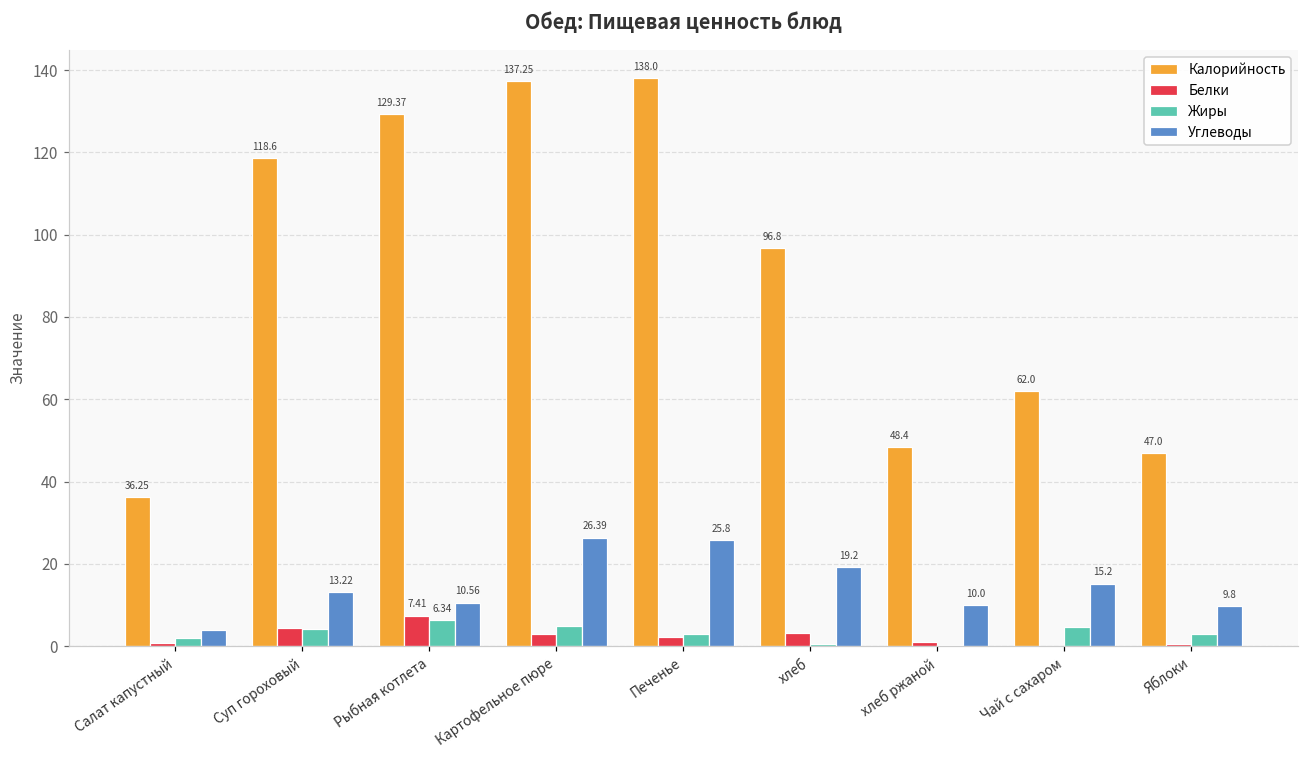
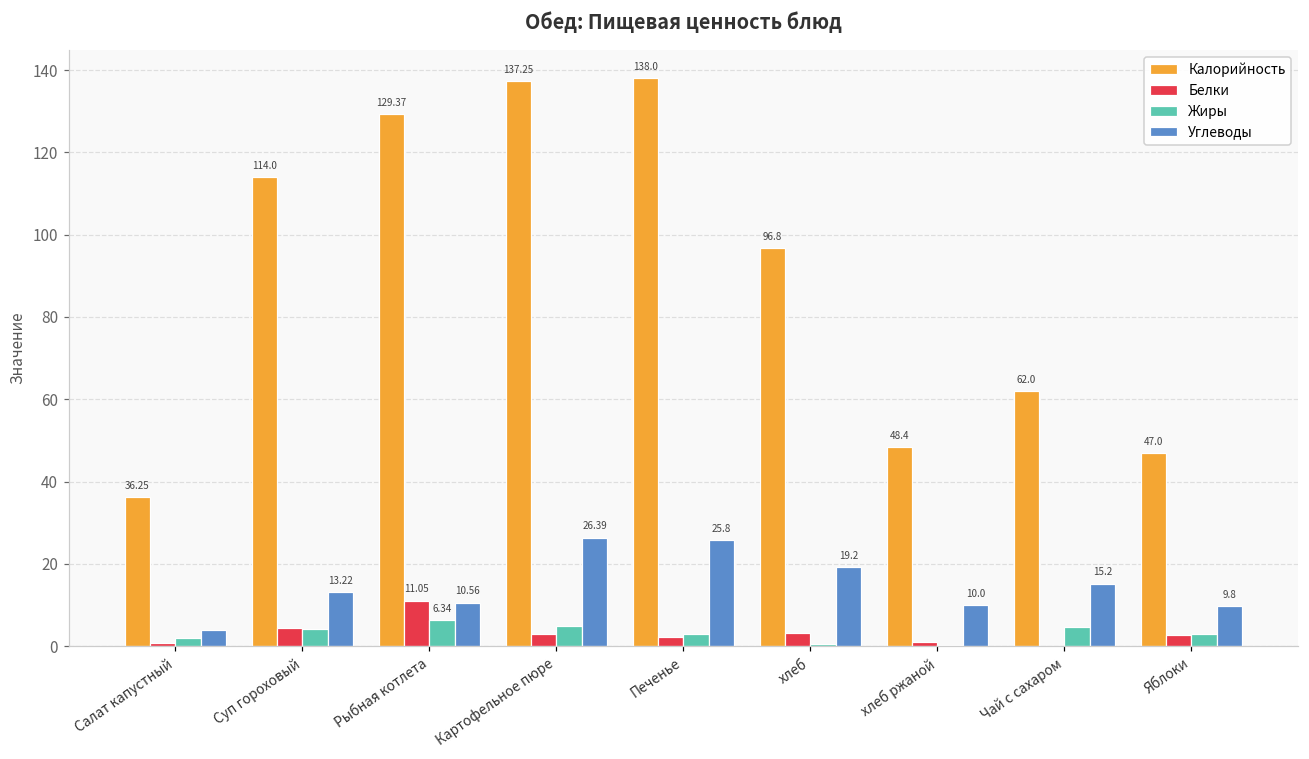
Калорийность, Суп гороховый: 118.6 -> 114.0
Белки, Рыбная котлета: 7.41 -> 11.05
Белки, Яблоки: 0 -> 3
